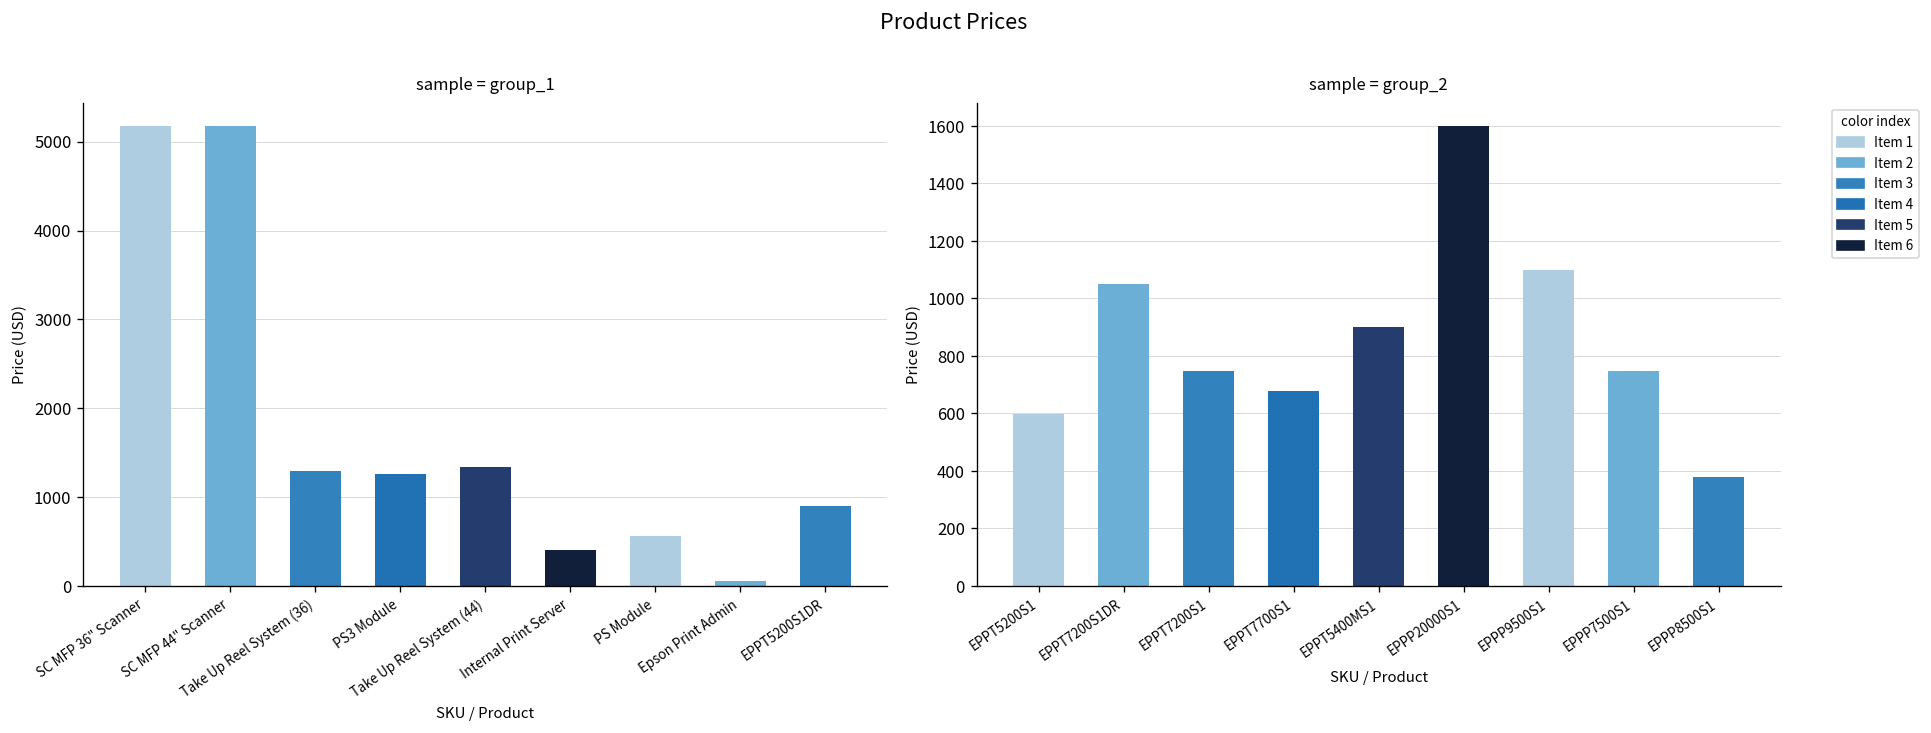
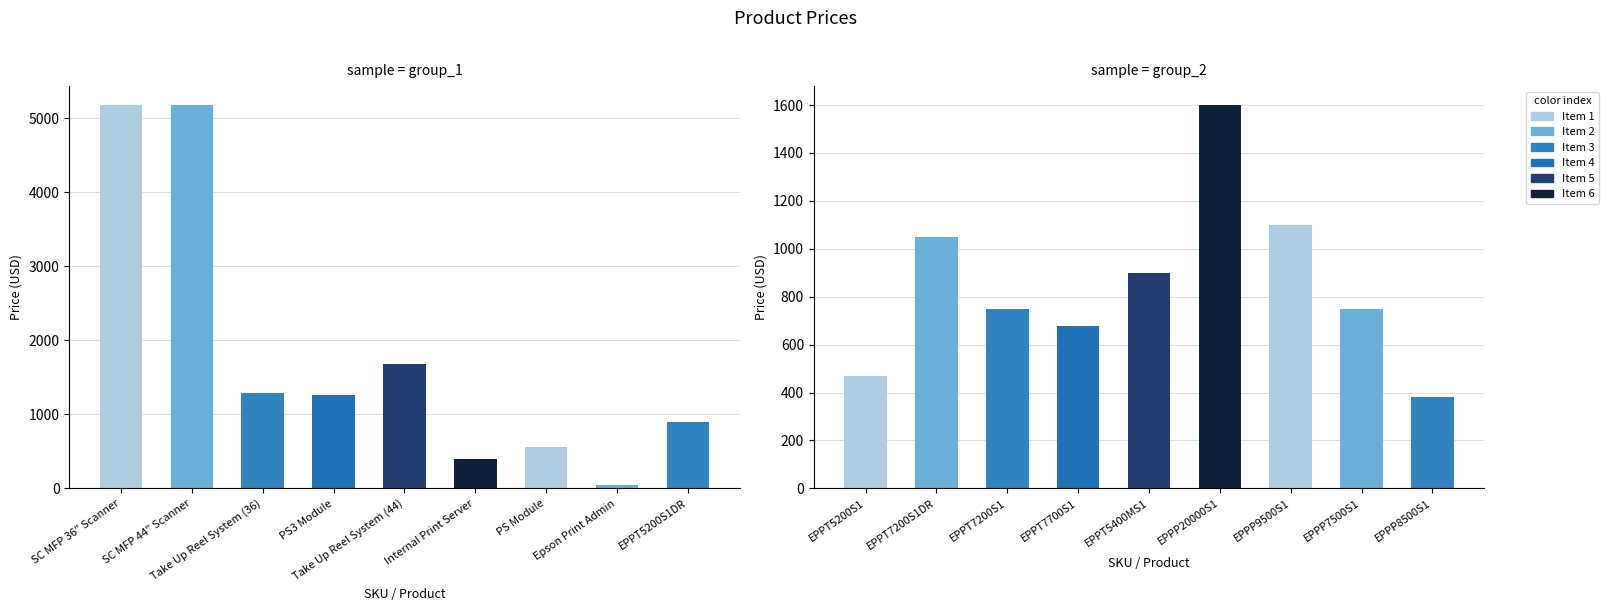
sample = group_1, Take Up Reel System (44): 1300 -> 1700
sample = group_2, EPPT5200S1: 600 -> 470
